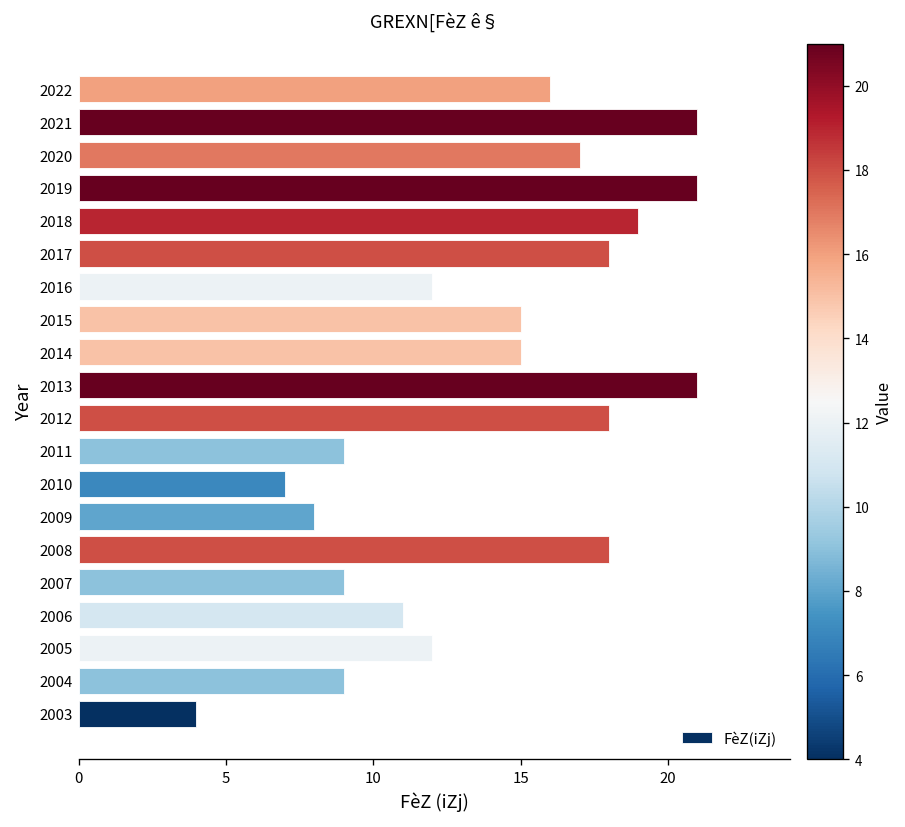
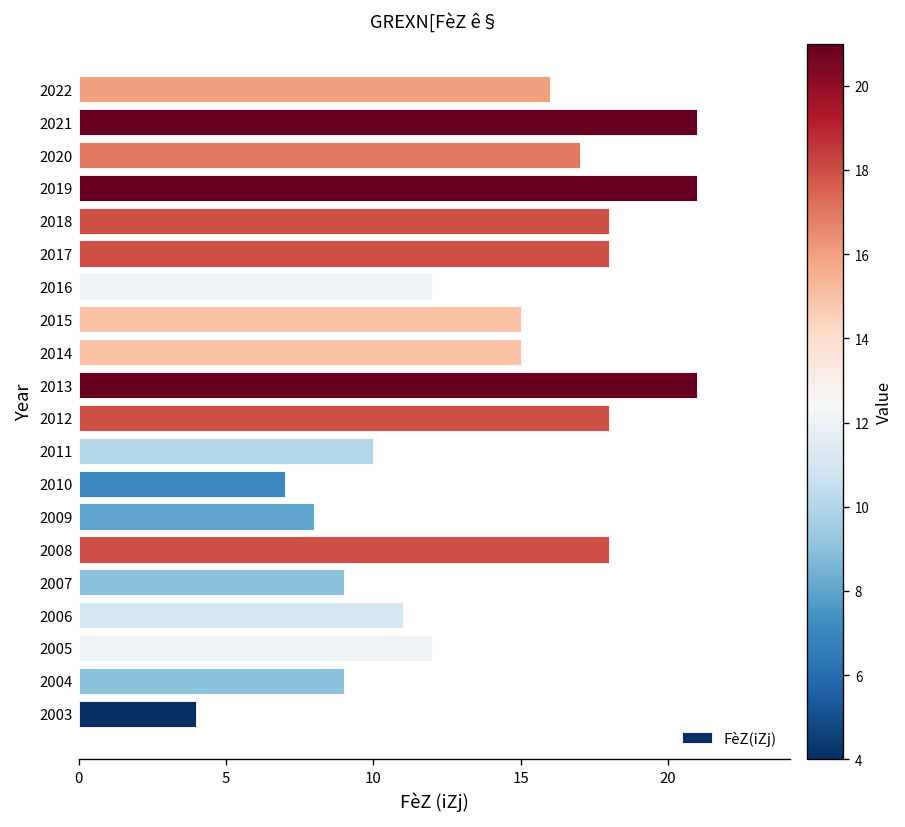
2018: 19 -> 18
2011: 9 -> 10
